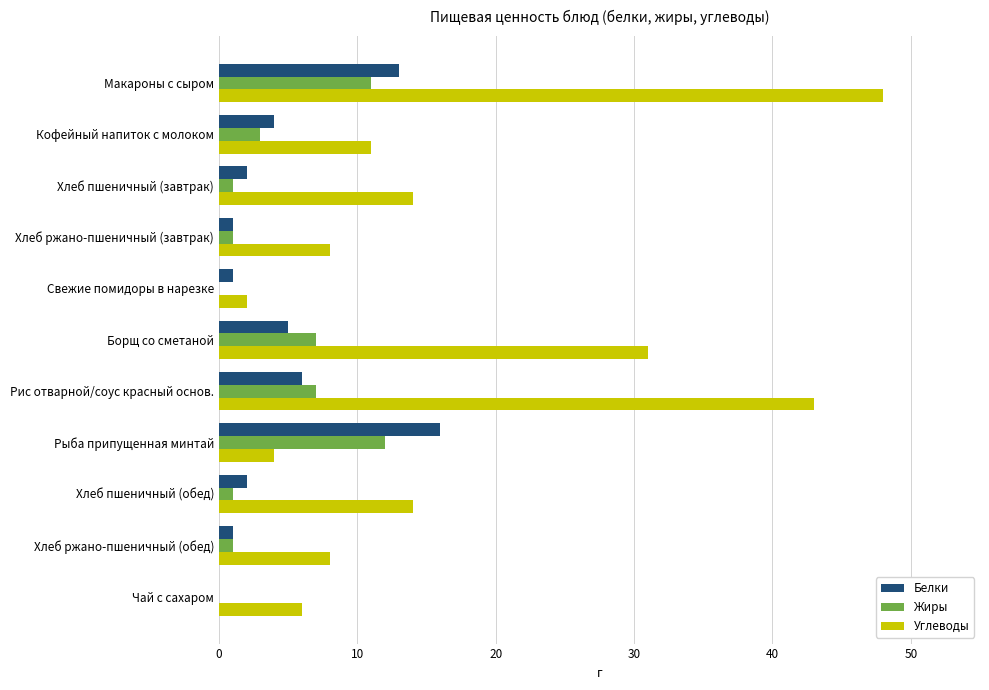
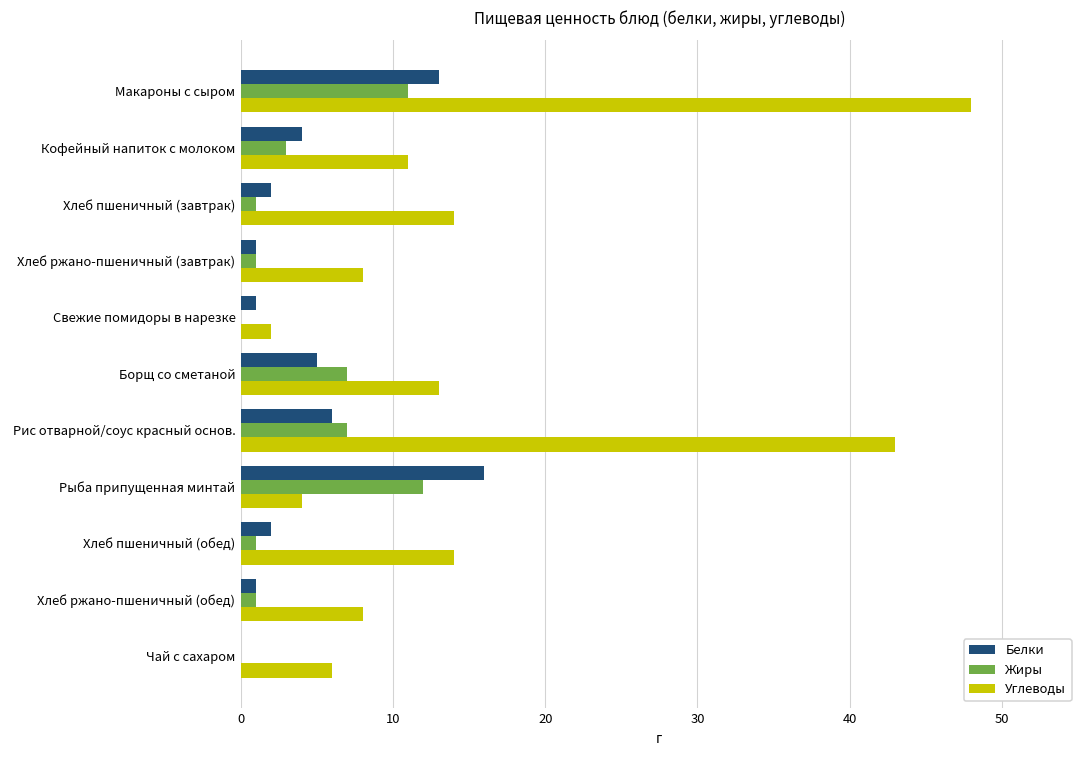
Углеводы, Борщ со сметаной: 31 -> 13
